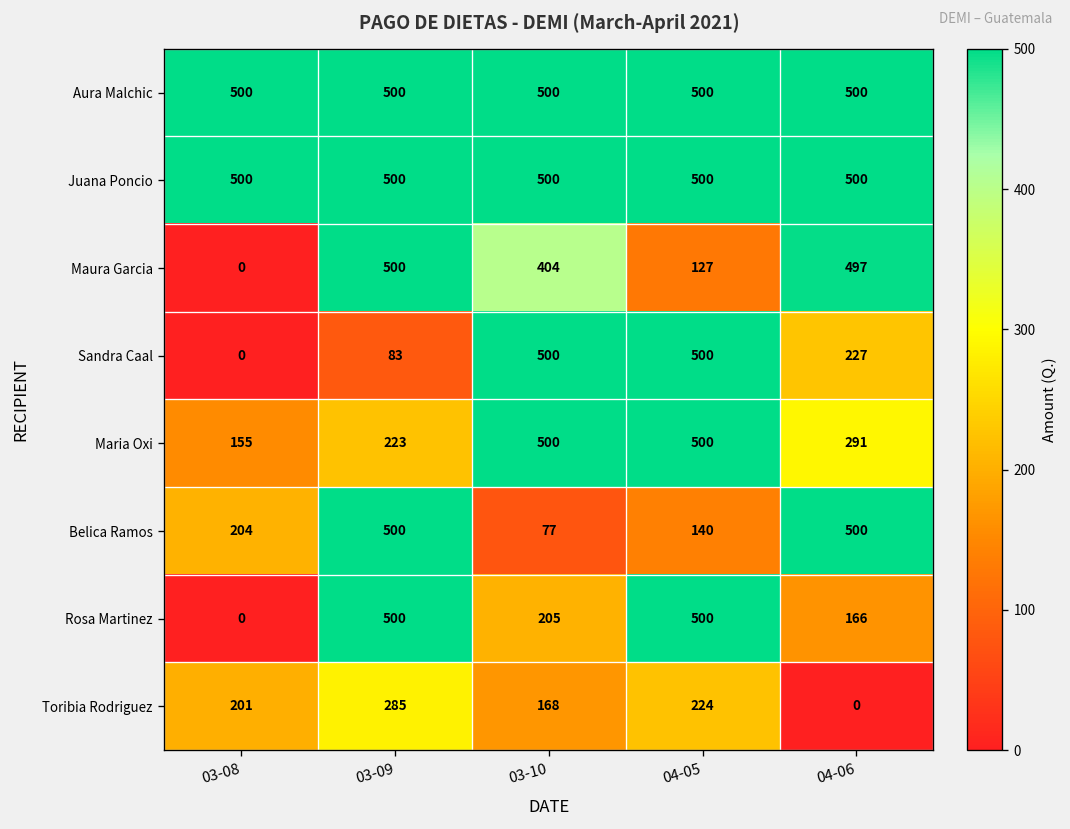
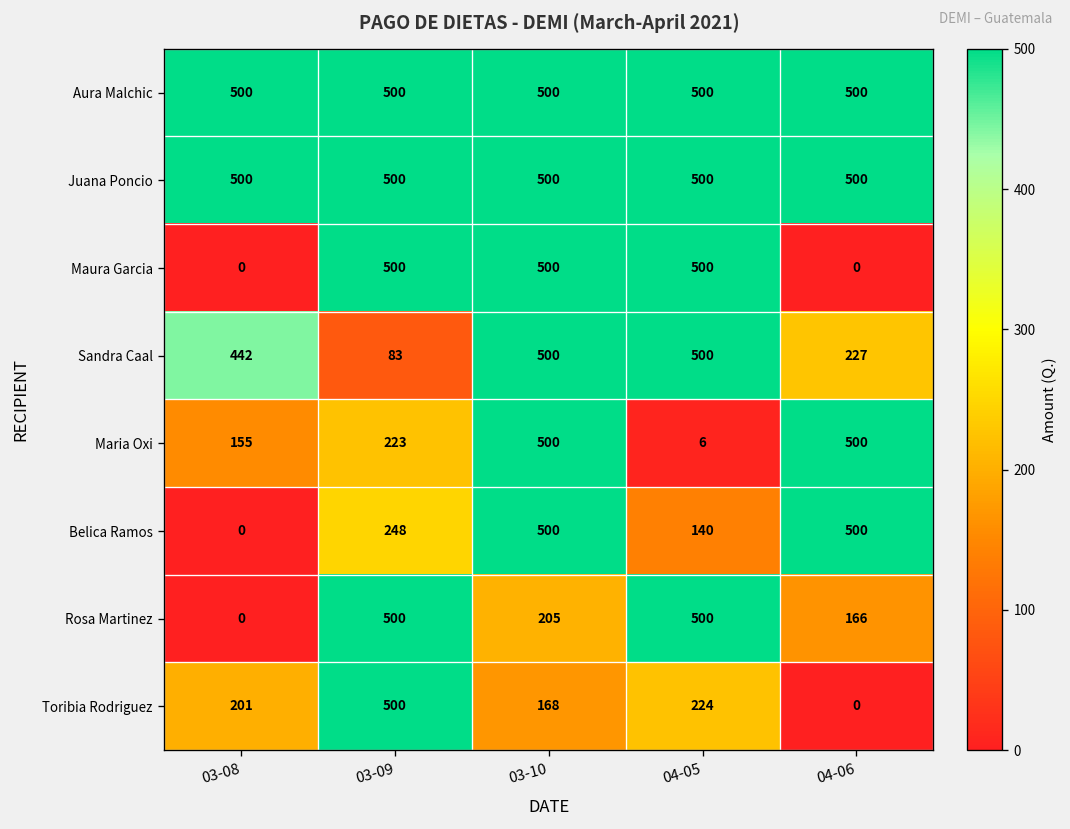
Maura Garcia, 03-10: 404 -> 500
Maura Garcia, 04-05: 127 -> 500
Maura Garcia, 04-06: 497 -> 0
Sandra Caal, 03-08: 0 -> 442
Maria Oxi, 04-05: 500 -> 6
Maria Oxi, 04-06: 291 -> 500
Belica Ramos, 03-08: 204 -> 0
Belica Ramos, 03-09: 500 -> 248
Belica Ramos, 03-10: 77 -> 500
Toribia Rodriguez, 03-09: 285 -> 500
